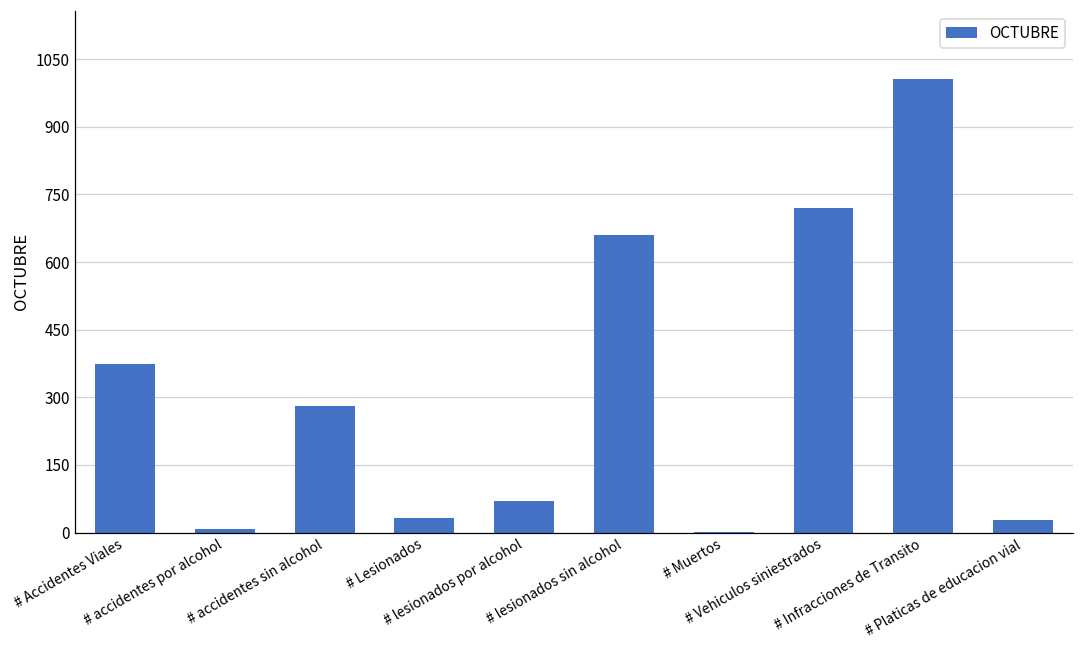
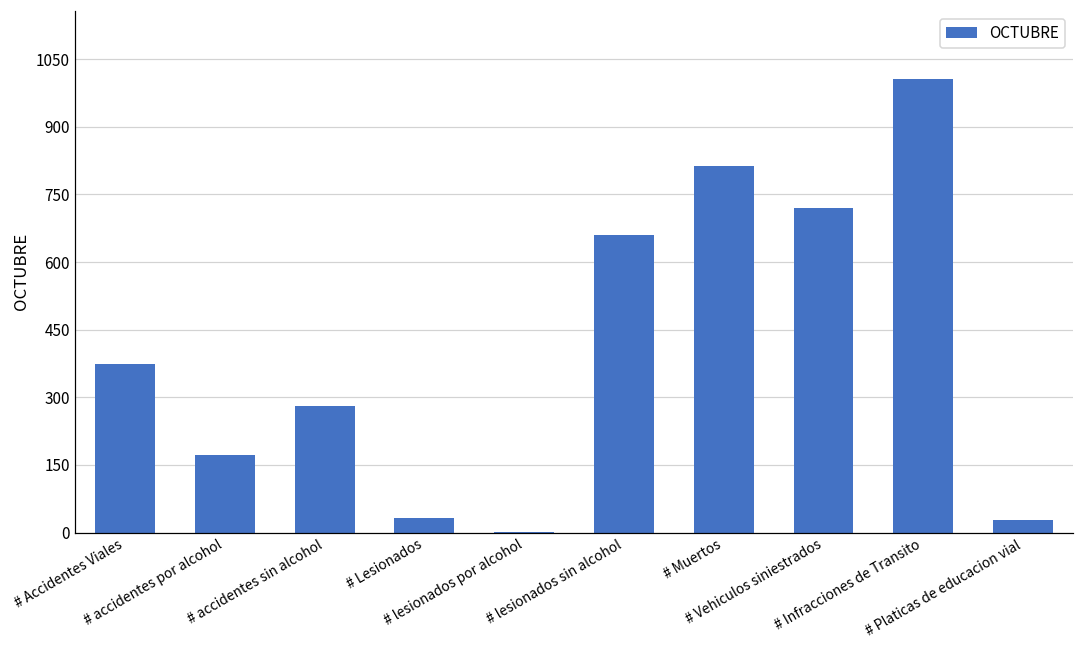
# accidentes por alcohol: 10 -> 170
# lesionados por alcohol: 70 -> 0
# Muertos: 0 -> 810
